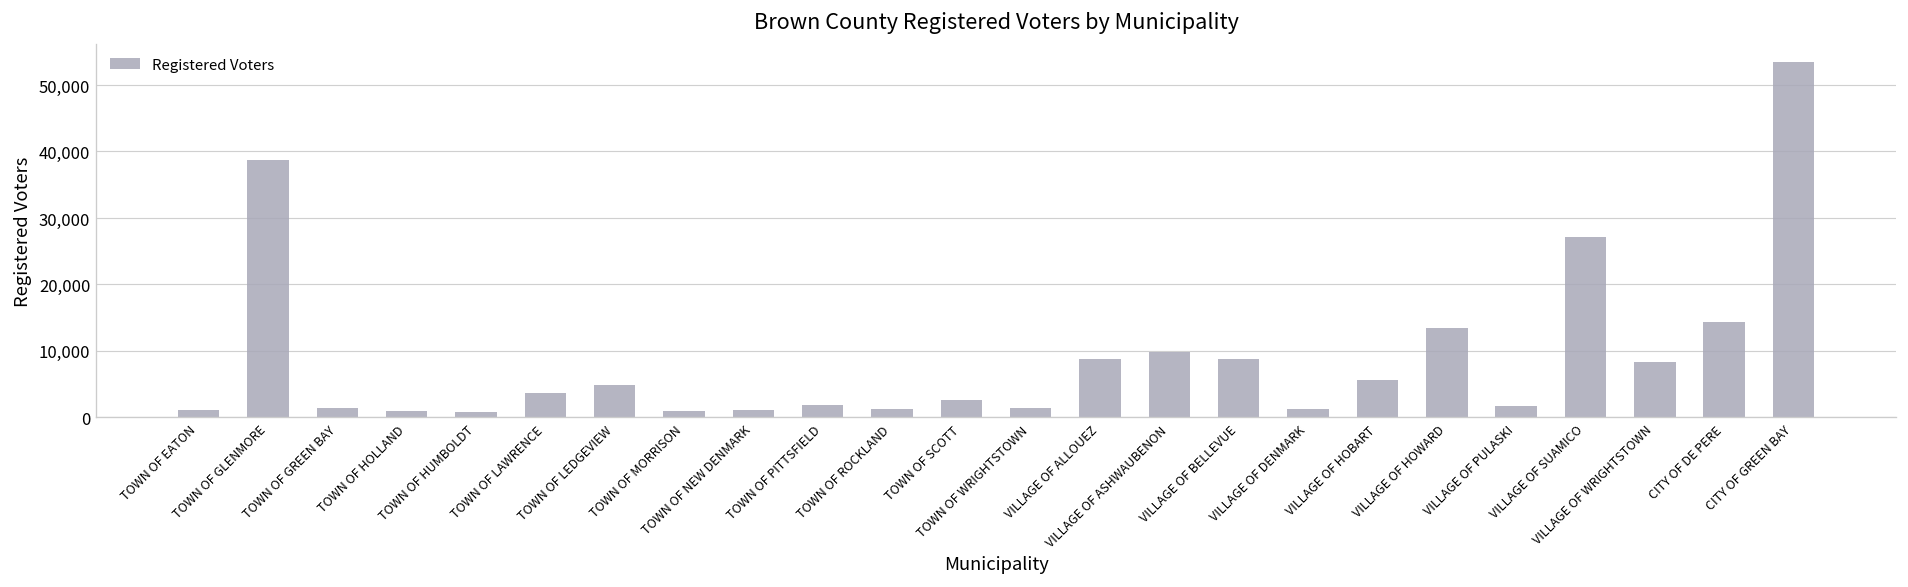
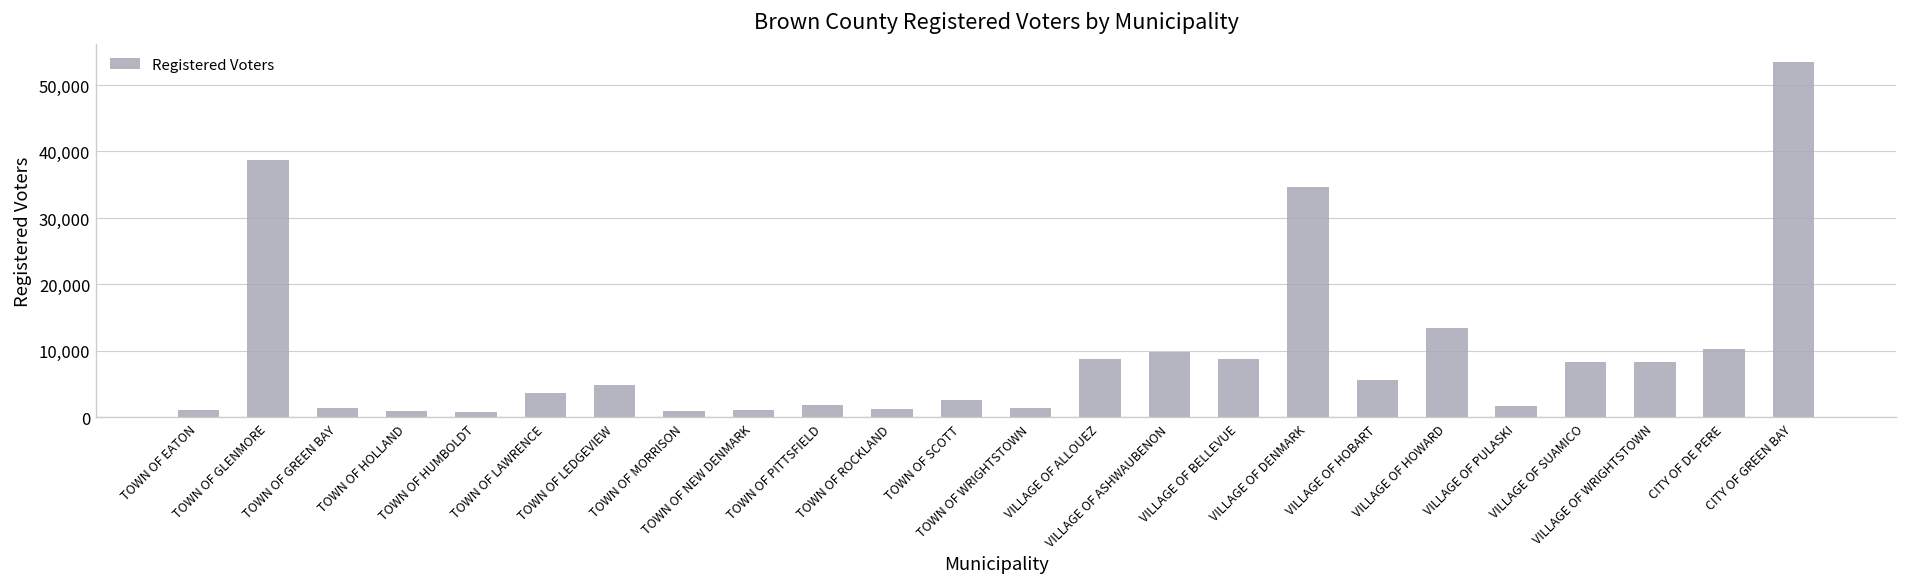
VILLAGE OF DENMARK: 1,000 -> 35,000
VILLAGE OF SUAMICO: 27,000 -> 8,000
CITY OF DE PERE: 14,000 -> 10,000
